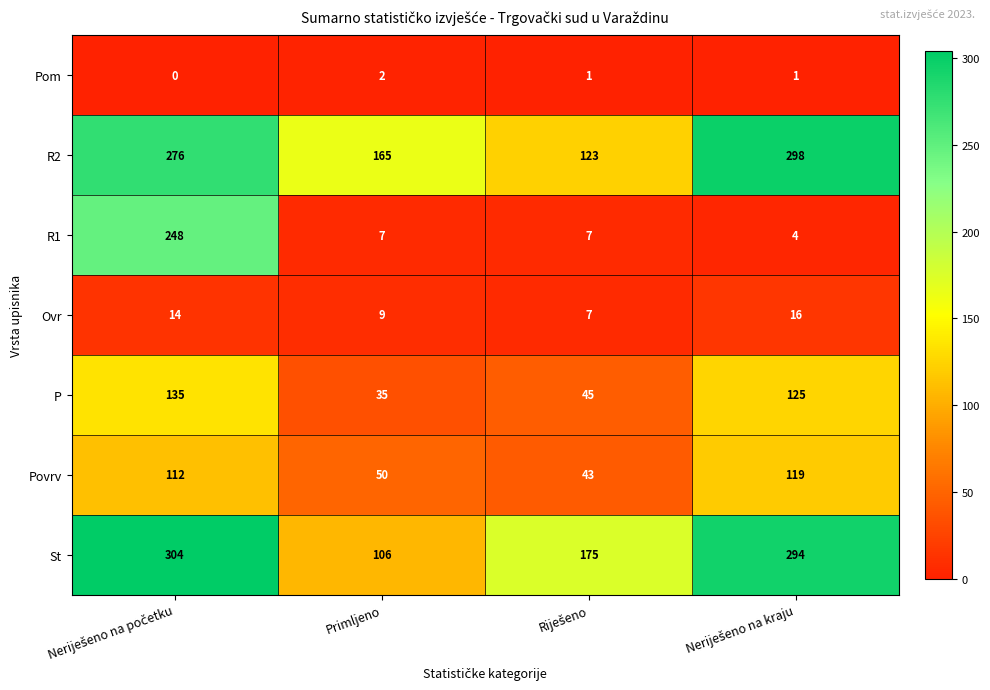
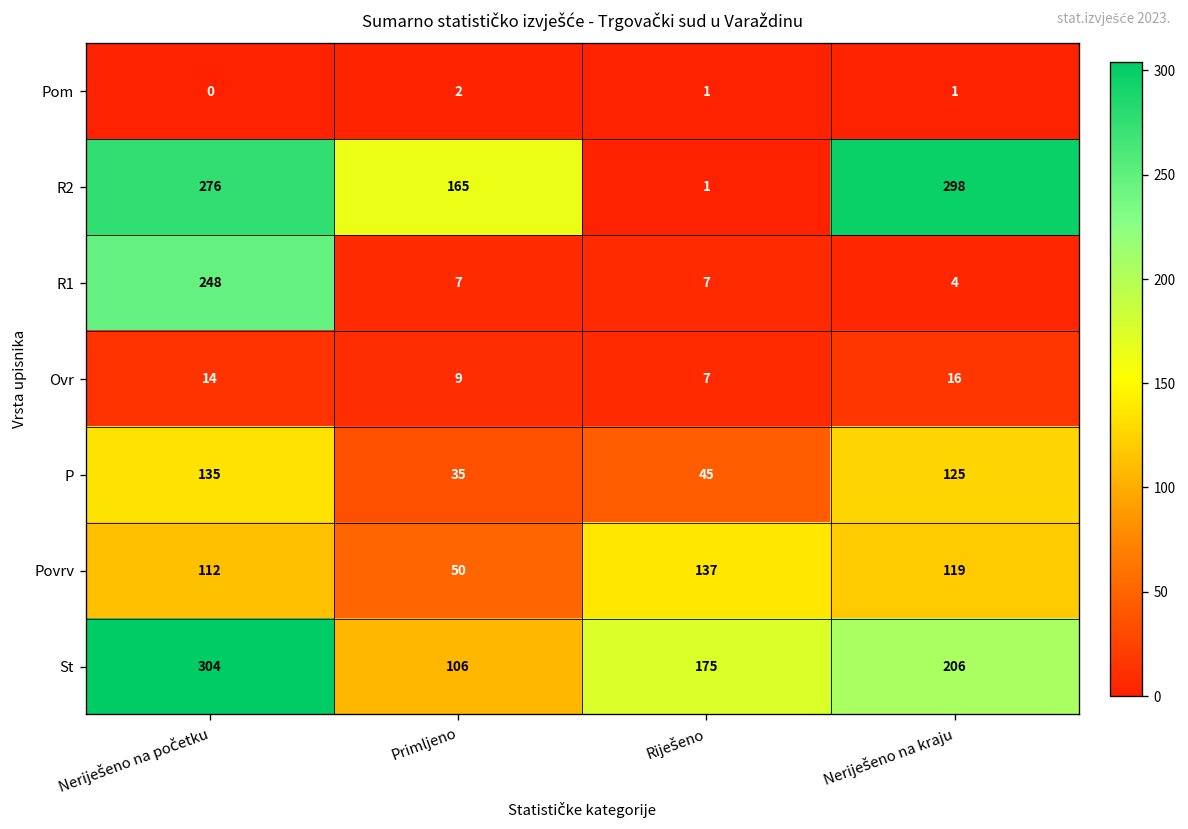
R2, Riješeno: 123 -> 1
Povrv, Riješeno: 43 -> 137
St, Neriješeno na kraju: 294 -> 206
